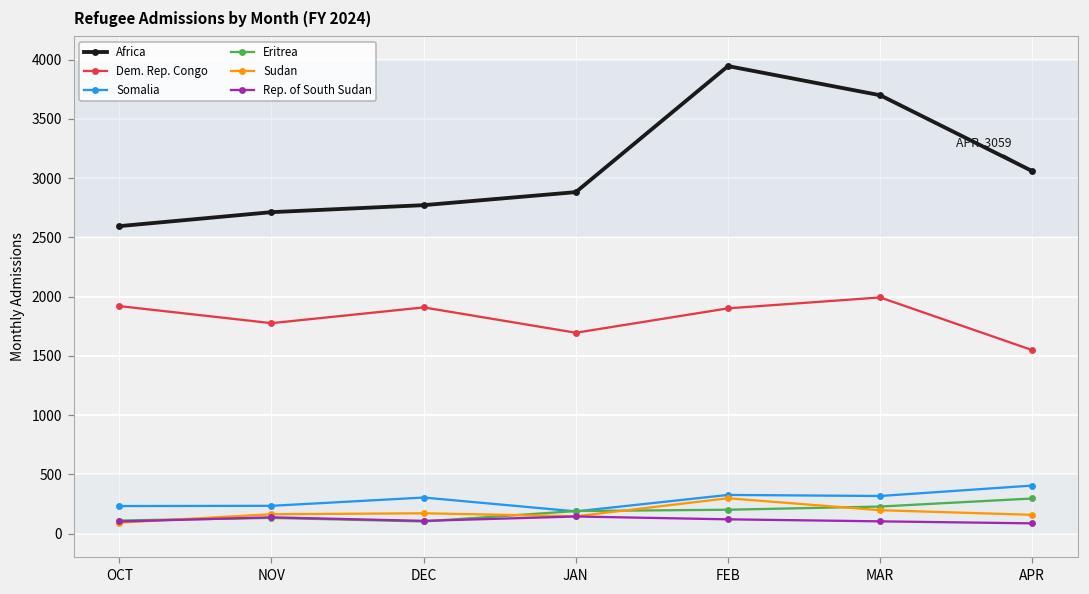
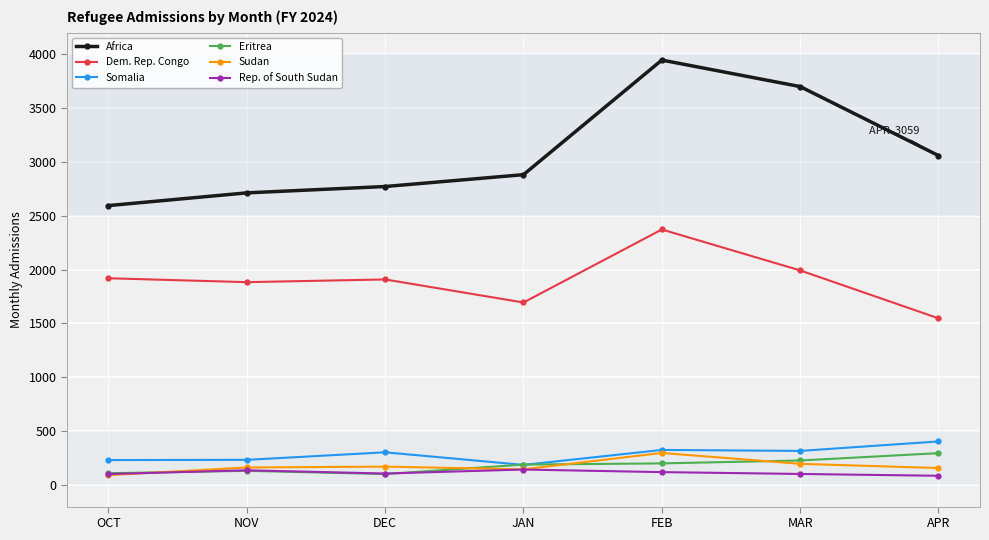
Dem. Rep. Congo, NOV: 1780 -> 1880
Dem. Rep. Congo, FEB: 1900 -> 2370
